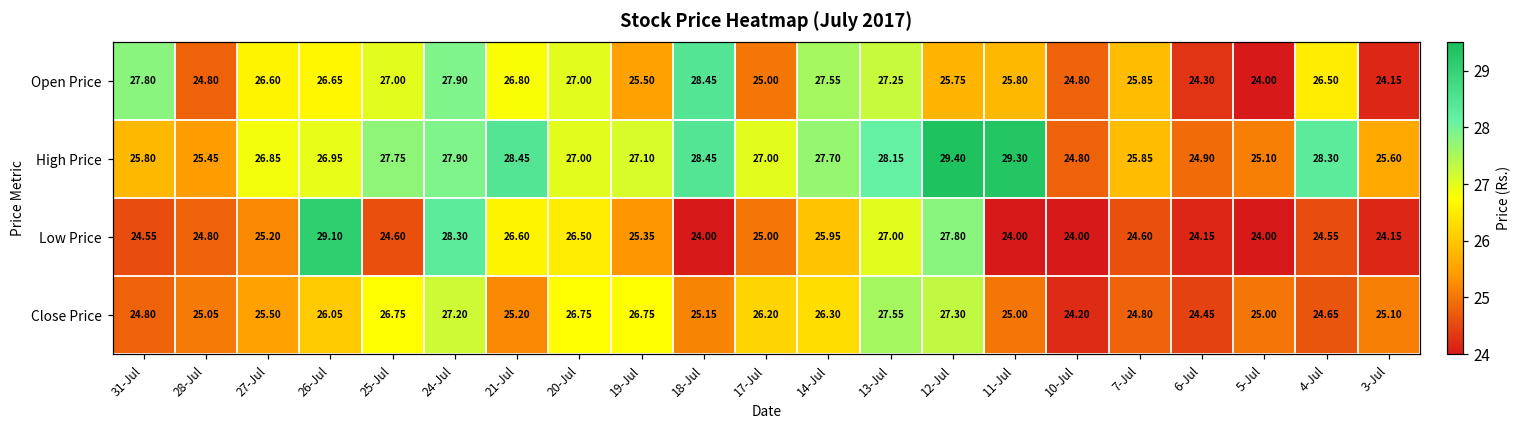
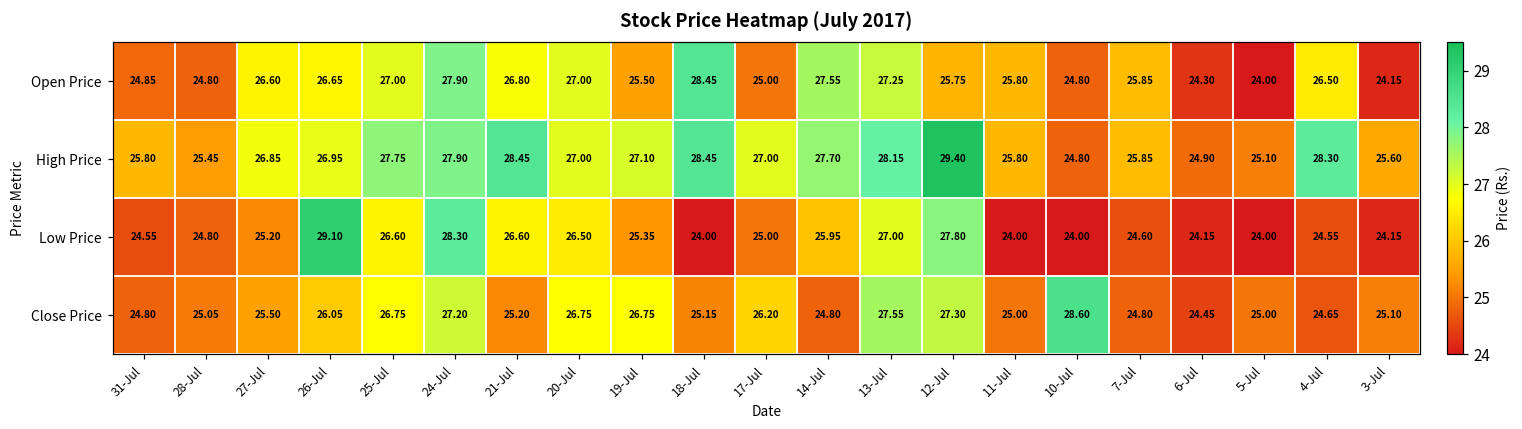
Open Price, 31-Jul: 27.80 -> 24.85
High Price, 11-Jul: 29.30 -> 25.80
Low Price, 25-Jul: 24.60 -> 26.60
Close Price, 14-Jul: 26.30 -> 24.80
Close Price, 10-Jul: 24.20 -> 28.60
